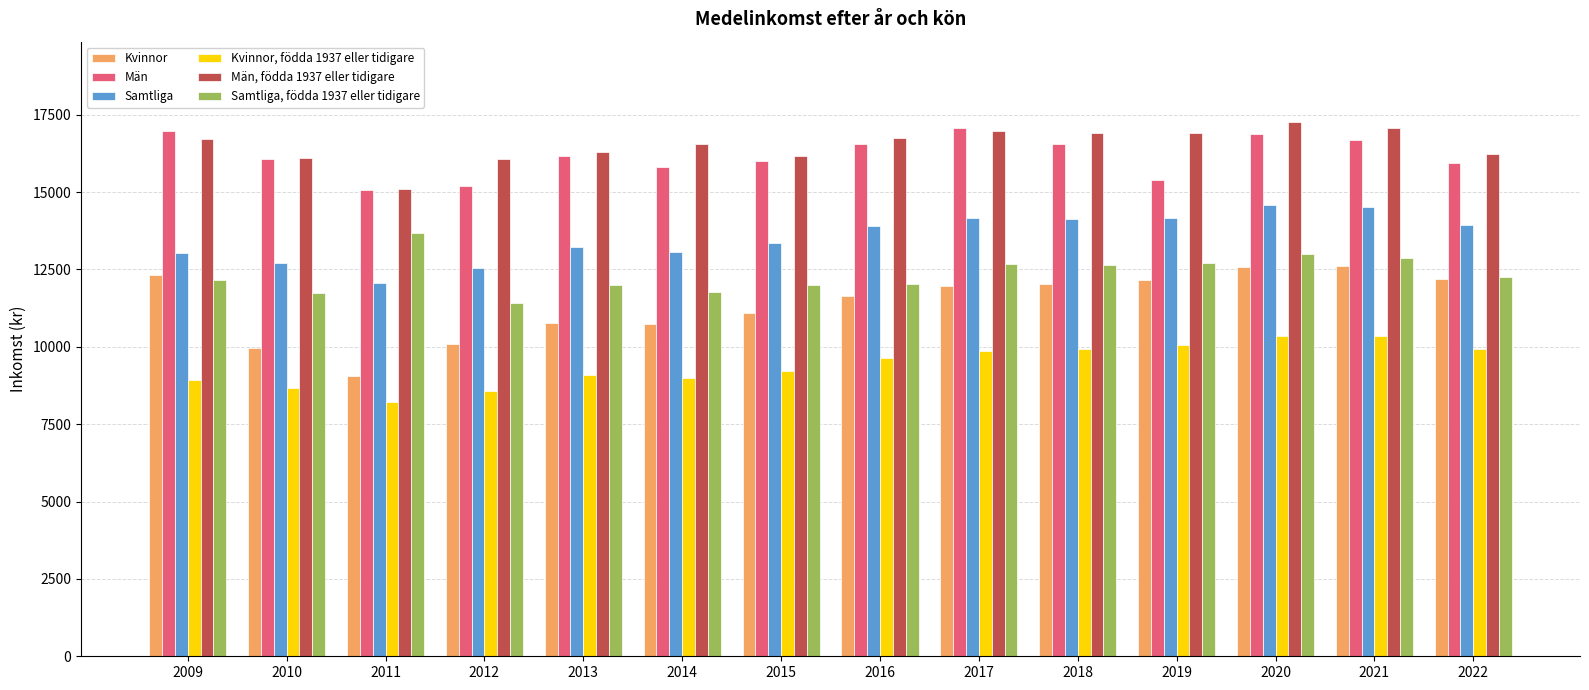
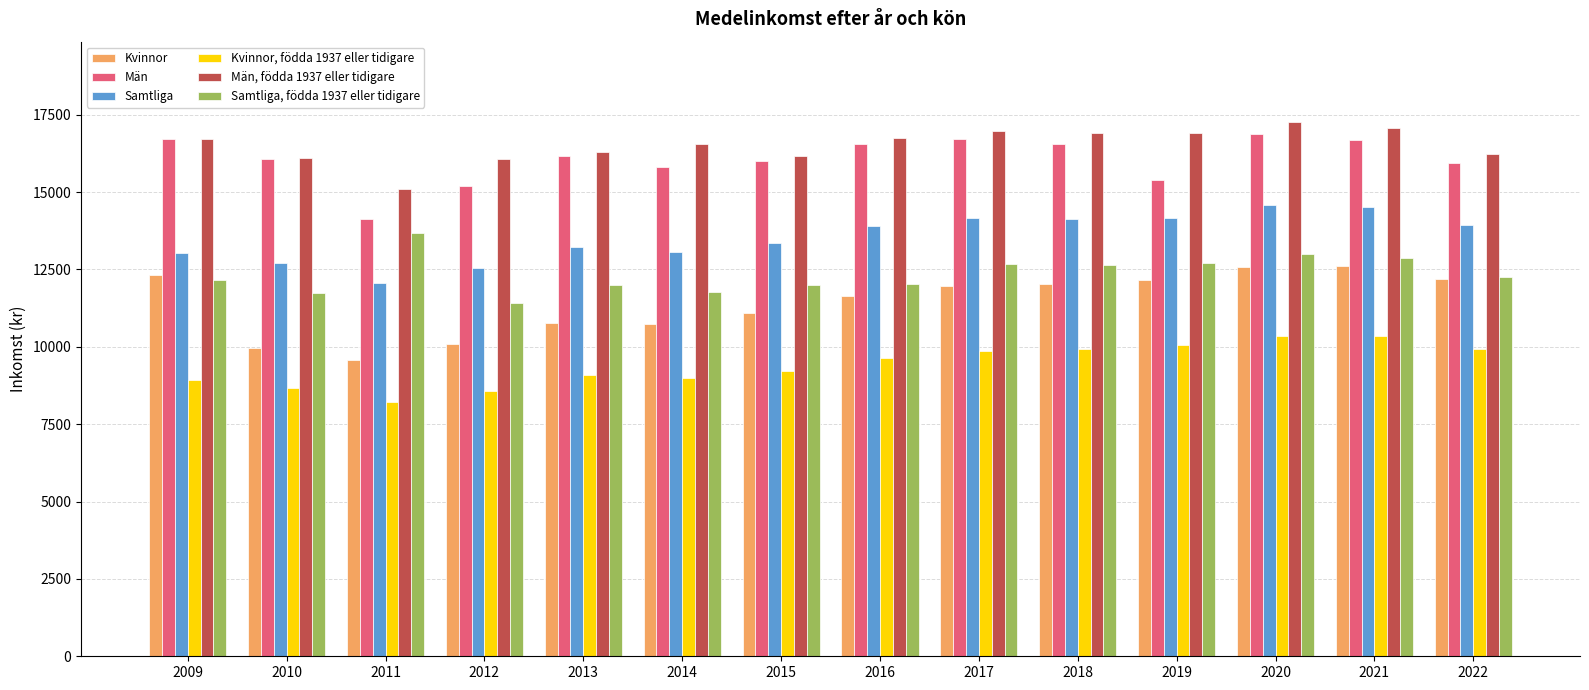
Män, 2009: 17000 -> 16700
Kvinnor, 2011: 9100 -> 9600
Män, 2011: 15100 -> 14100
Män, 2017: 17100 -> 16700
